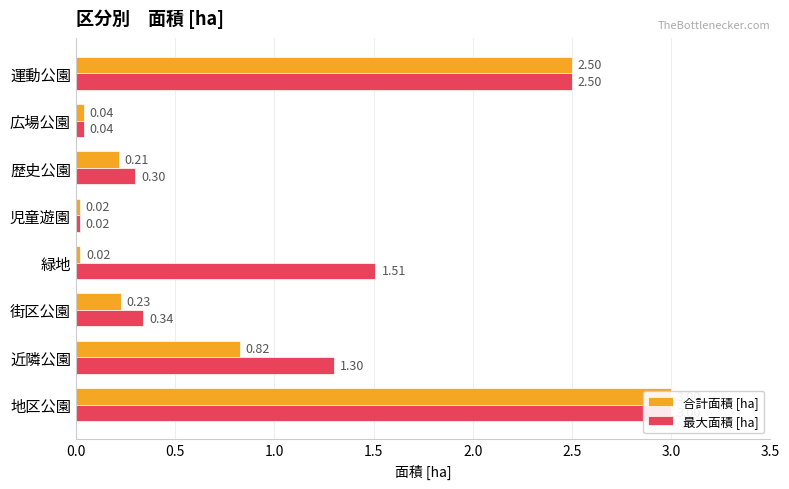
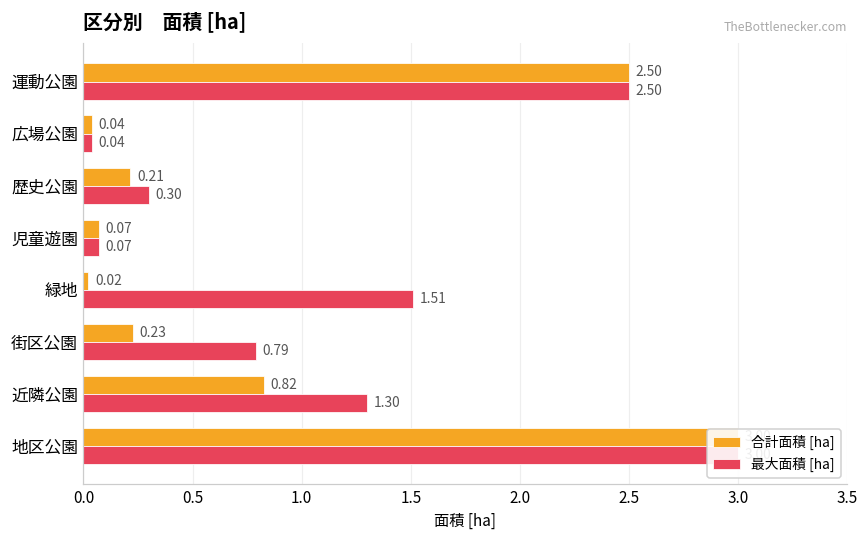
合計面積 [ha], 児童遊園: 0.02 -> 0.07
最大面積 [ha], 児童遊園: 0.02 -> 0.07
最大面積 [ha], 街区公園: 0.34 -> 0.79
